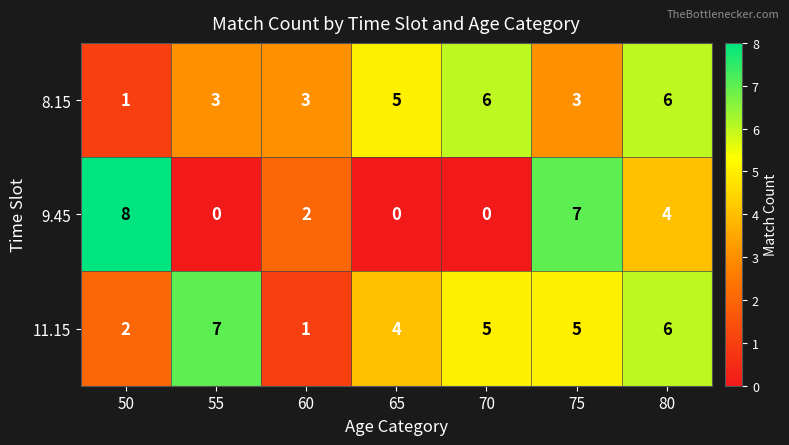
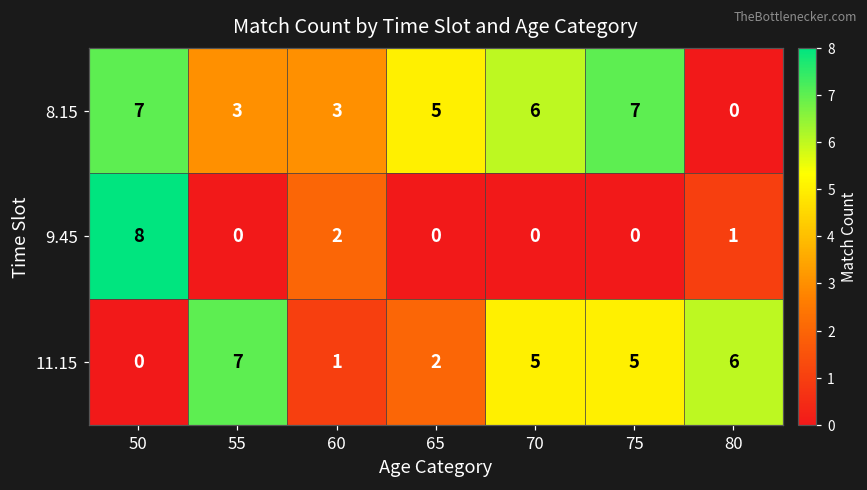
8.15, 50: 1 -> 7
8.15, 75: 3 -> 7
8.15, 80: 6 -> 0
9.45, 75: 7 -> 0
9.45, 80: 4 -> 1
11.15, 50: 2 -> 0
11.15, 65: 4 -> 2
